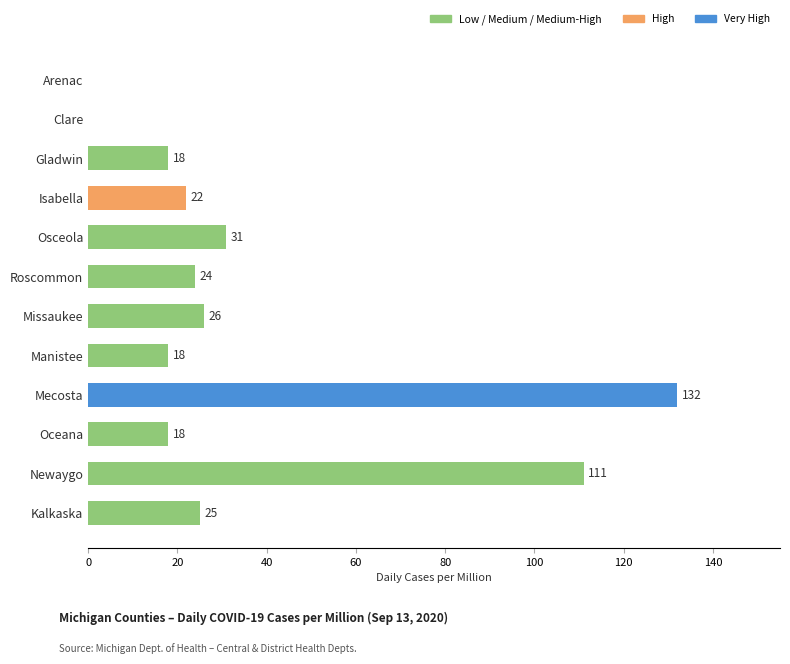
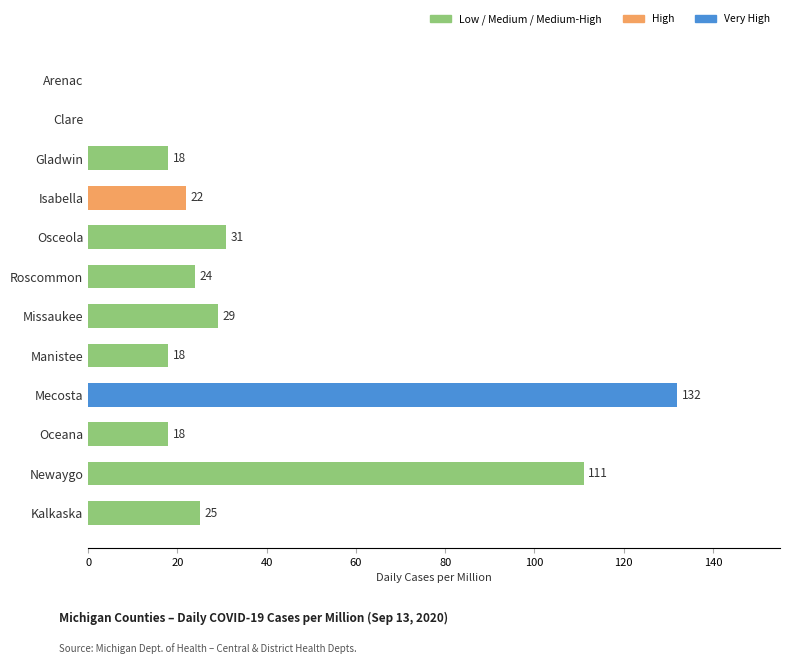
Missaukee: 26 -> 29
